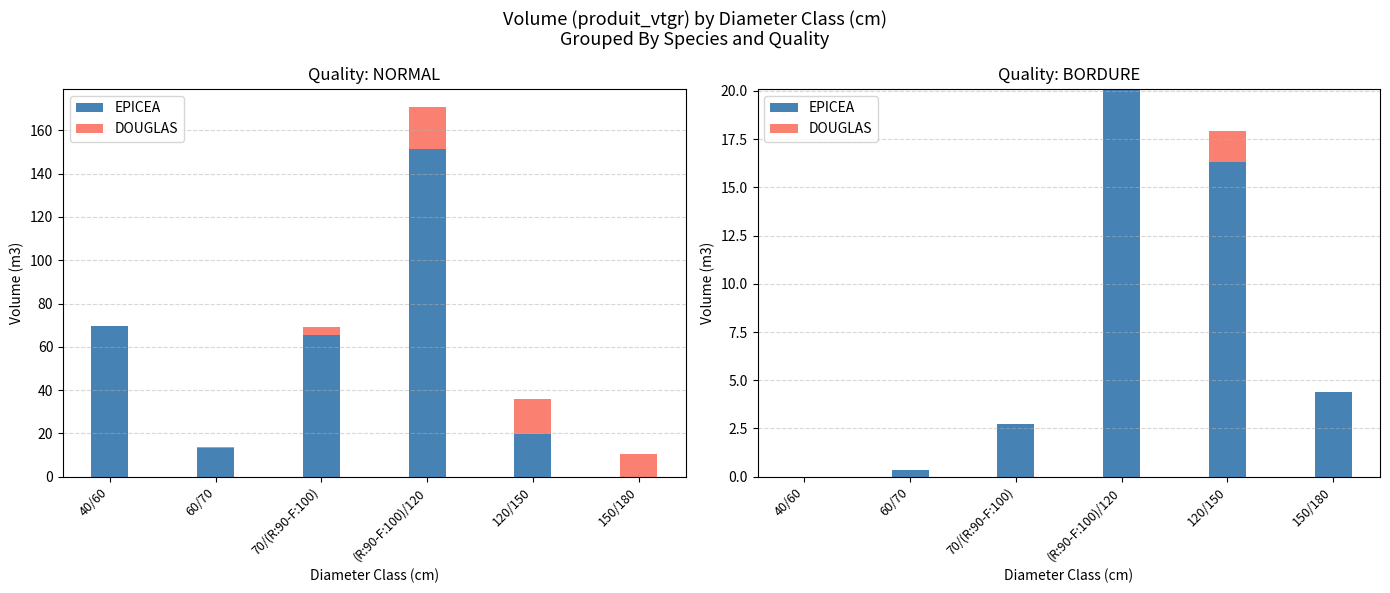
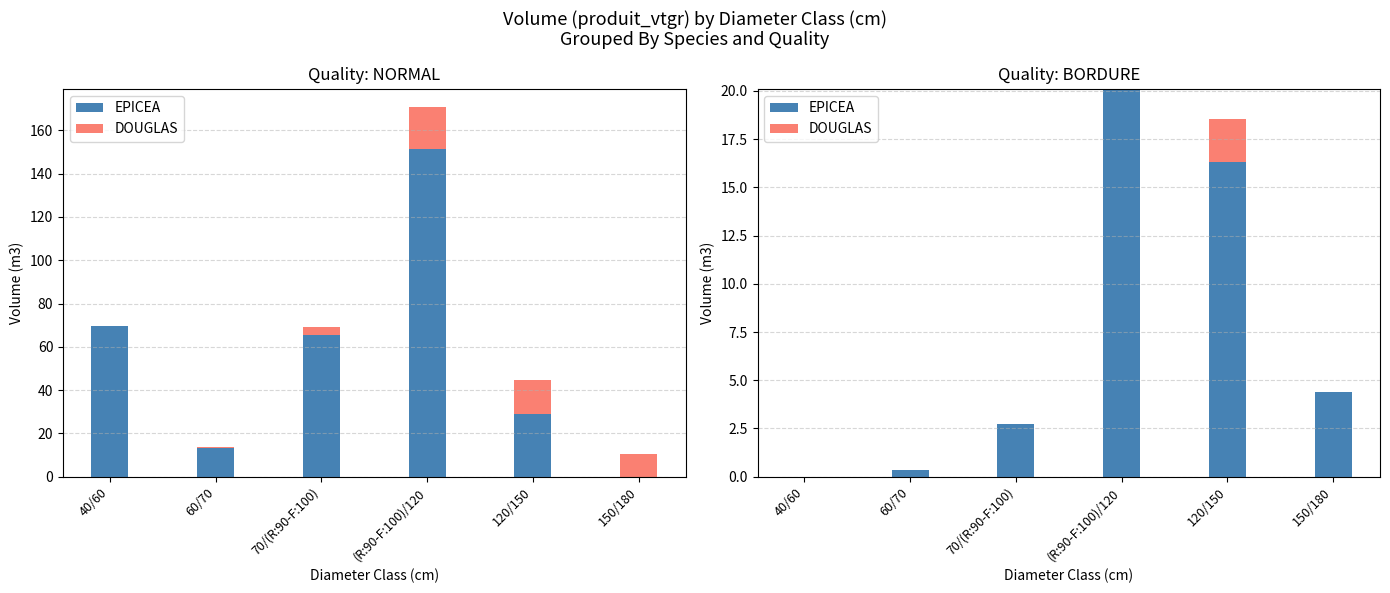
Quality: NORMAL, EPICEA, 120/150: 20 -> 29
Quality: BORDURE, DOUGLAS, 120/150: 1.6 -> 2.2
